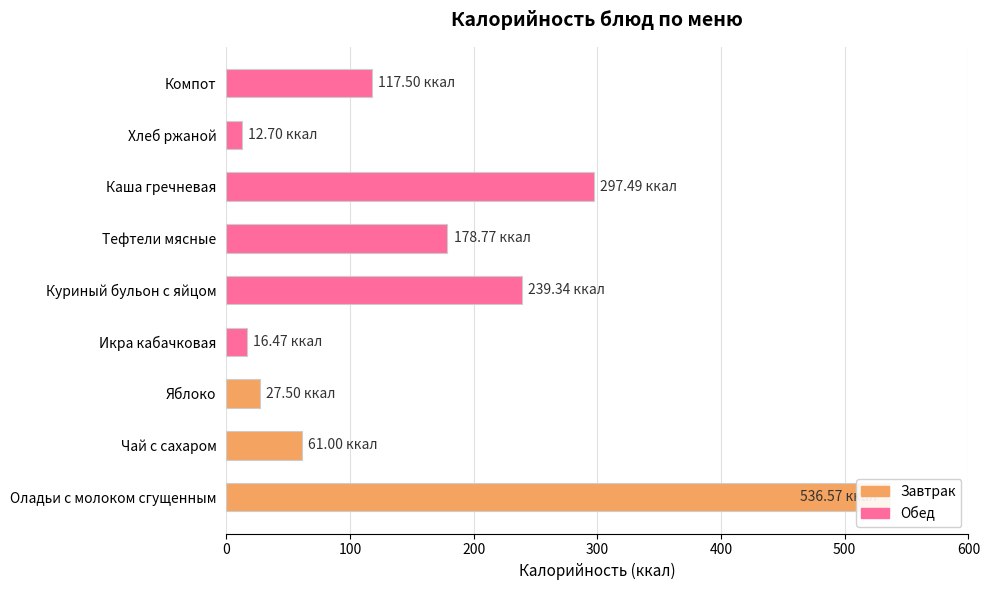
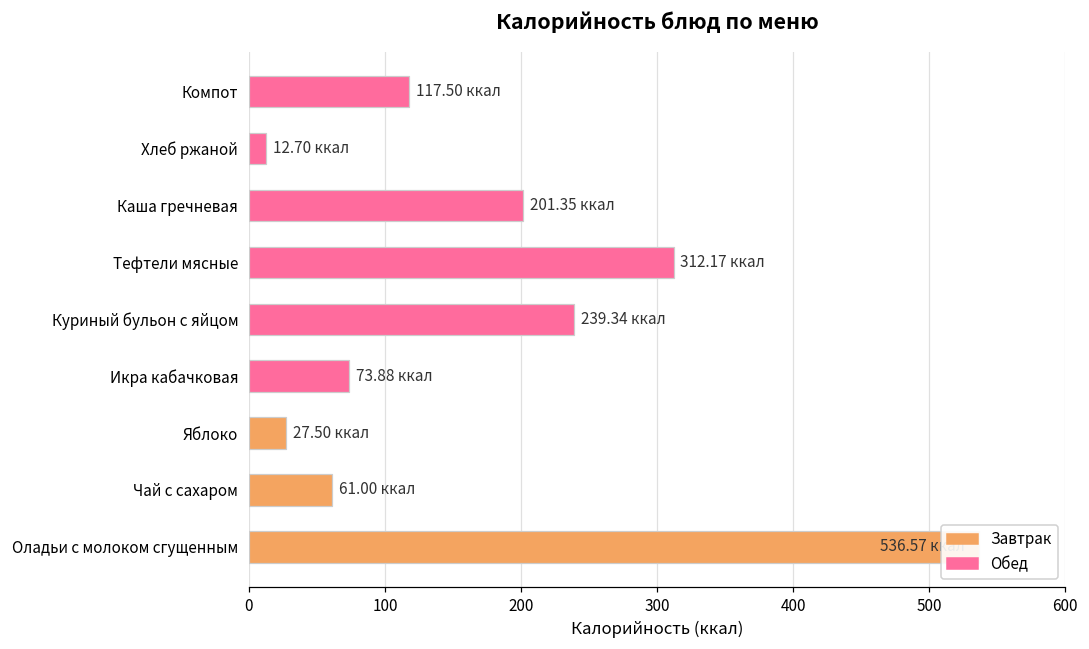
Каша гречневая: 297.49 -> 201.35
Тефтели мясные: 178.77 -> 312.17
Икра кабачковая: 16.47 -> 73.88
